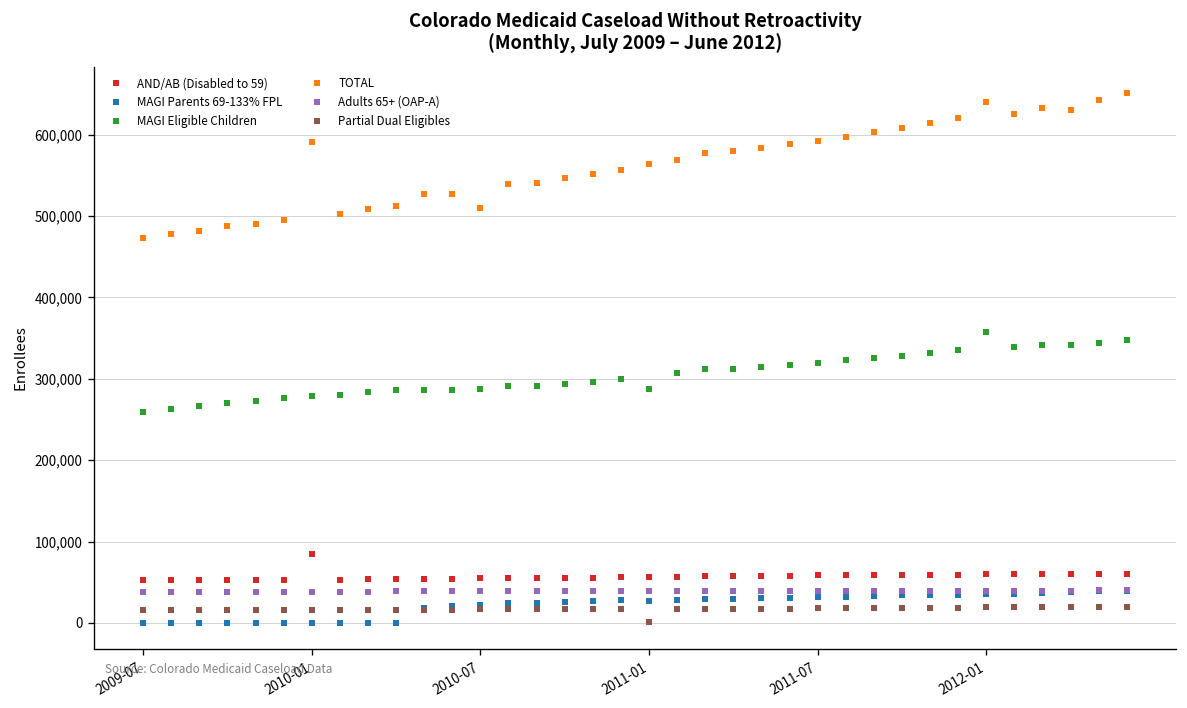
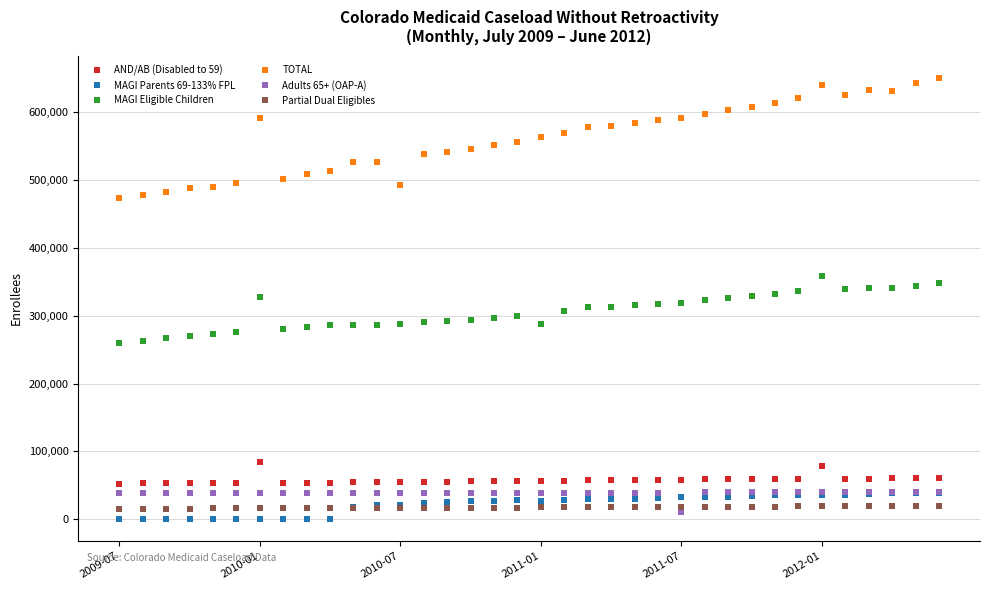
MAGI Eligible Children, 2010-01: 280,000 -> 330,000
TOTAL, 2010-07: 510,000 -> 490,000
Partial Dual Eligibles, 2011-01: 0 -> 20,000
Adults 65+ (OAP-A), 2011-07: 40,000 -> 10,000
AND/AB (Disabled to 59), 2012-01: 60,000 -> 80,000
